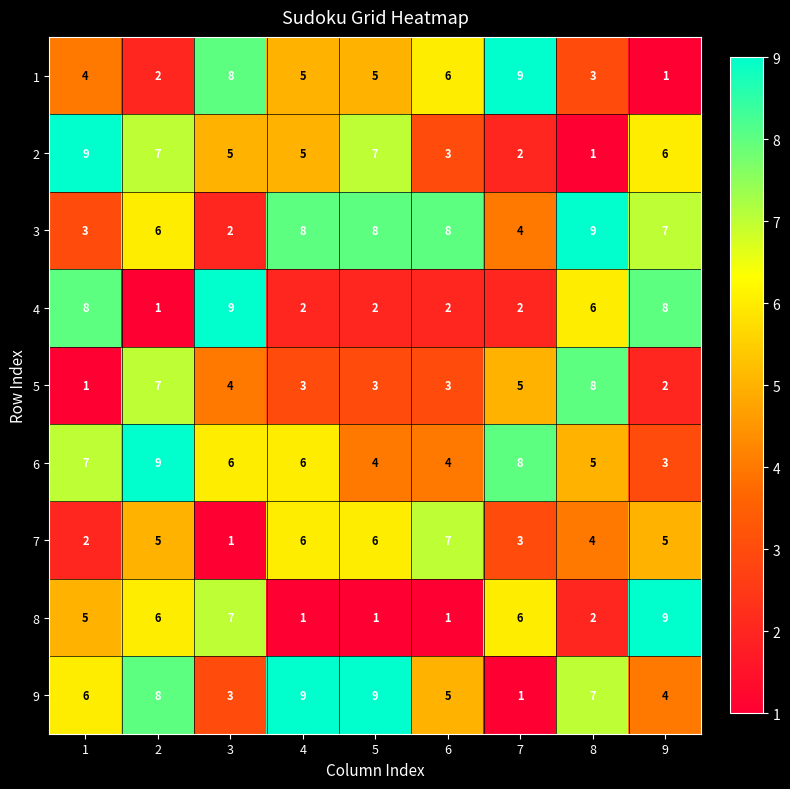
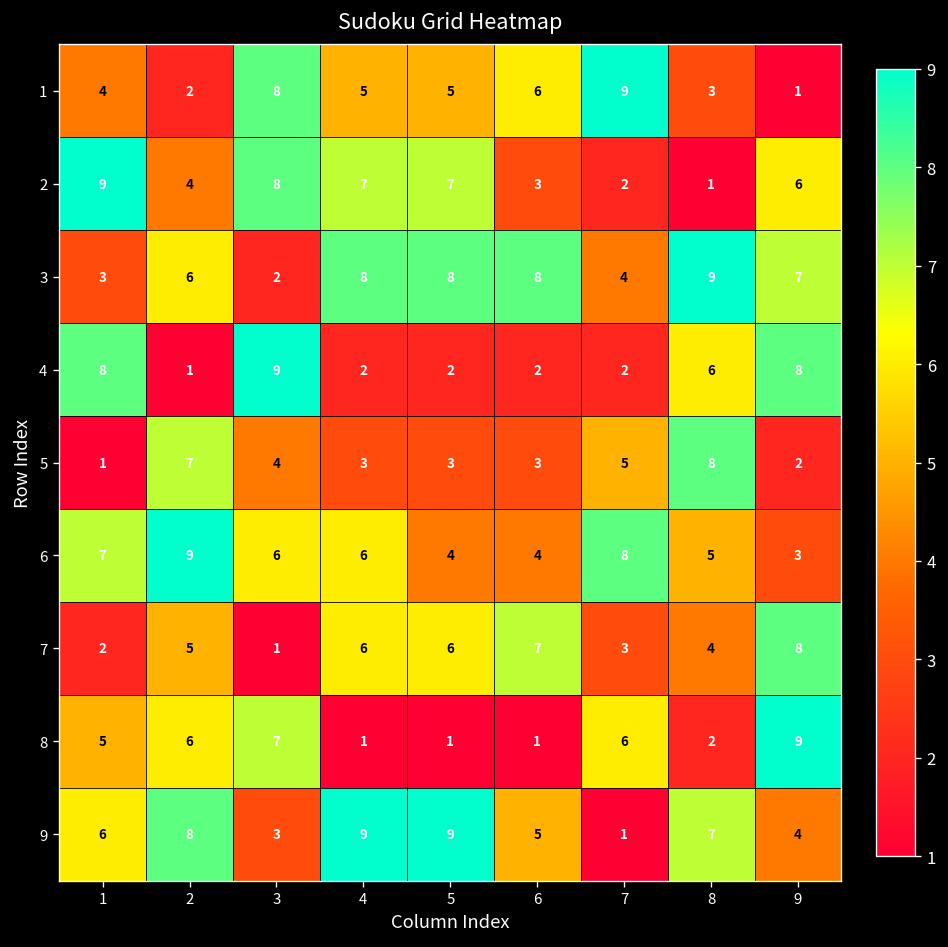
2, 2: 7 -> 4
2, 3: 5 -> 8
2, 4: 5 -> 7
7, 9: 5 -> 8
